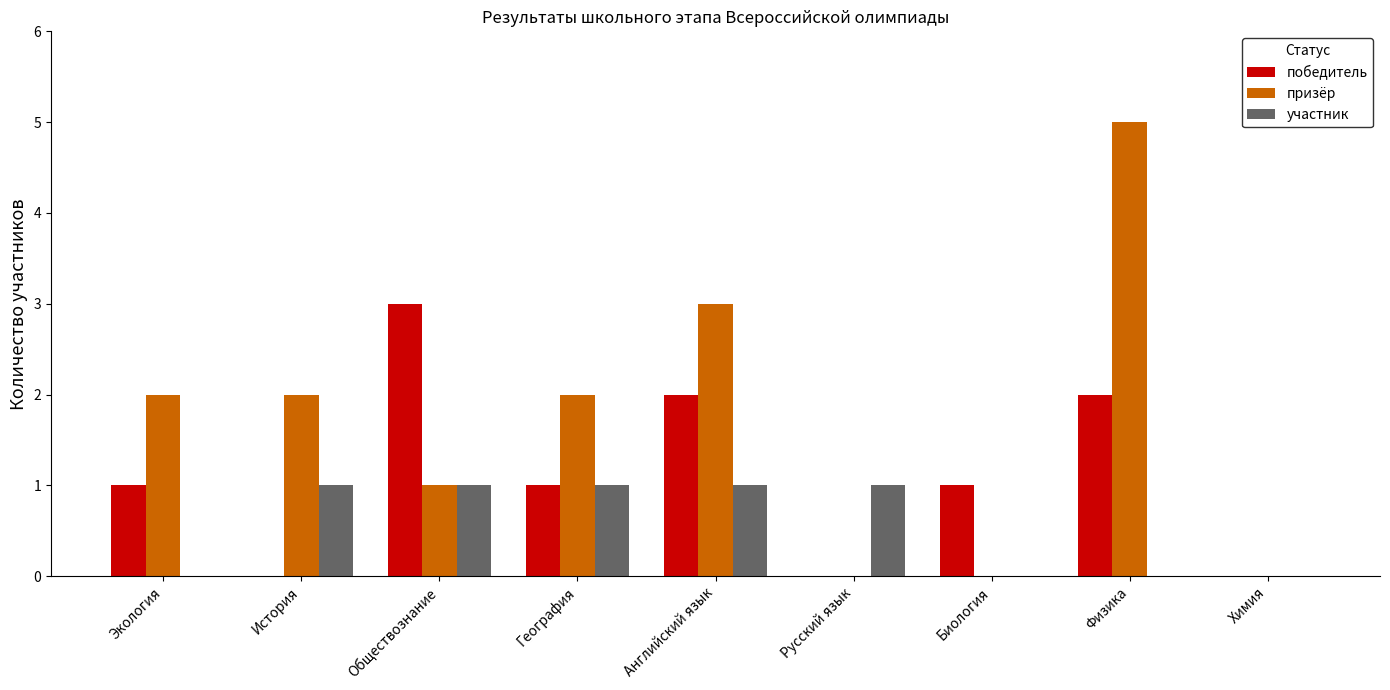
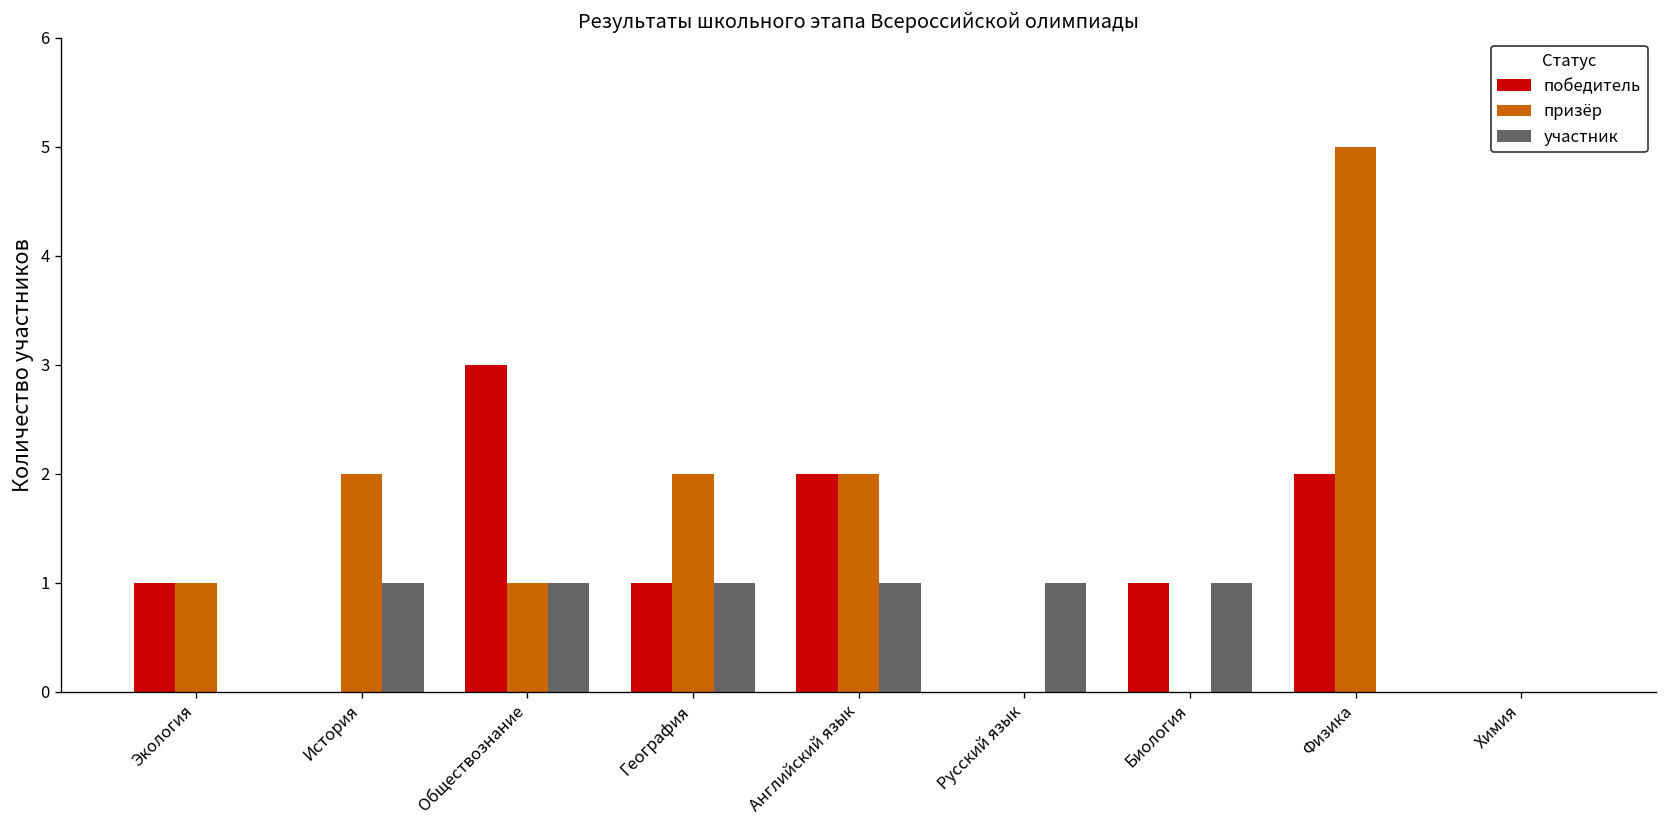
призёр, Экология: 2 -> 1
призёр, Английский язык: 3 -> 2
участник, Биология: 0 -> 1
